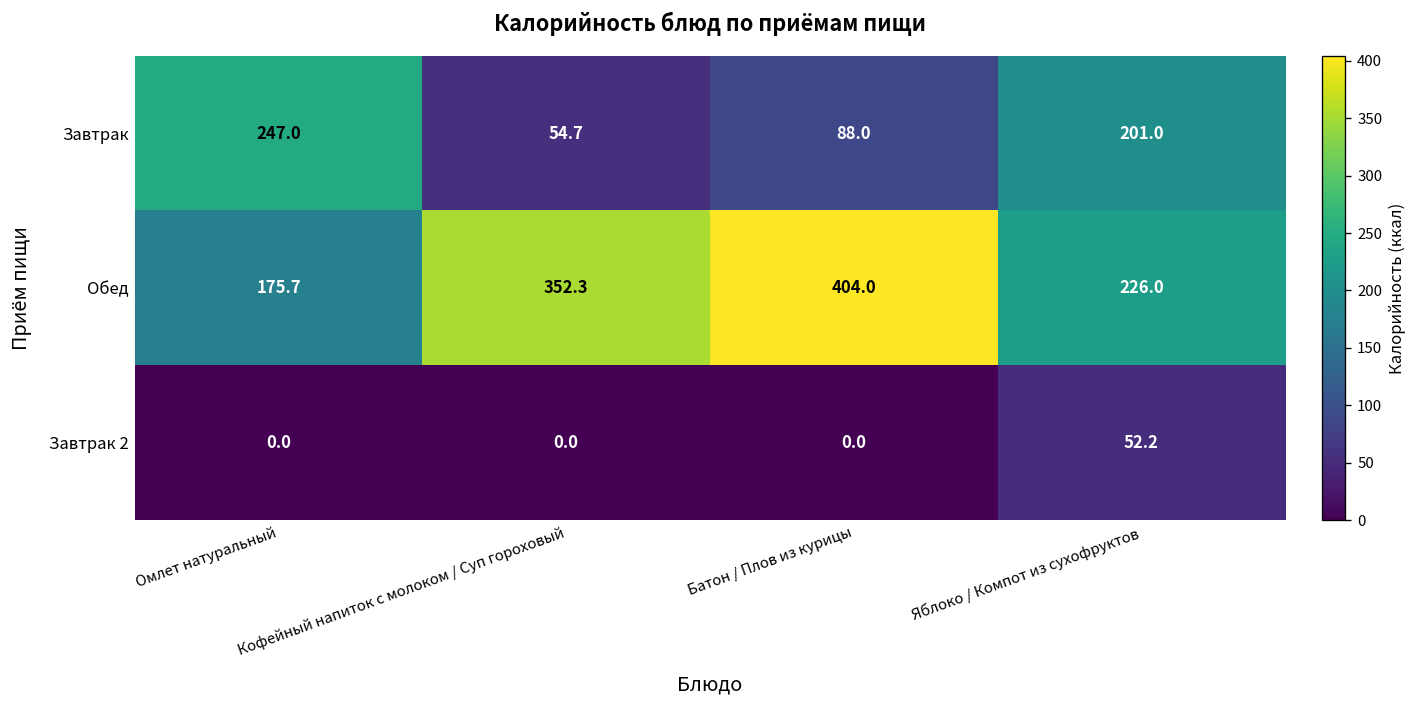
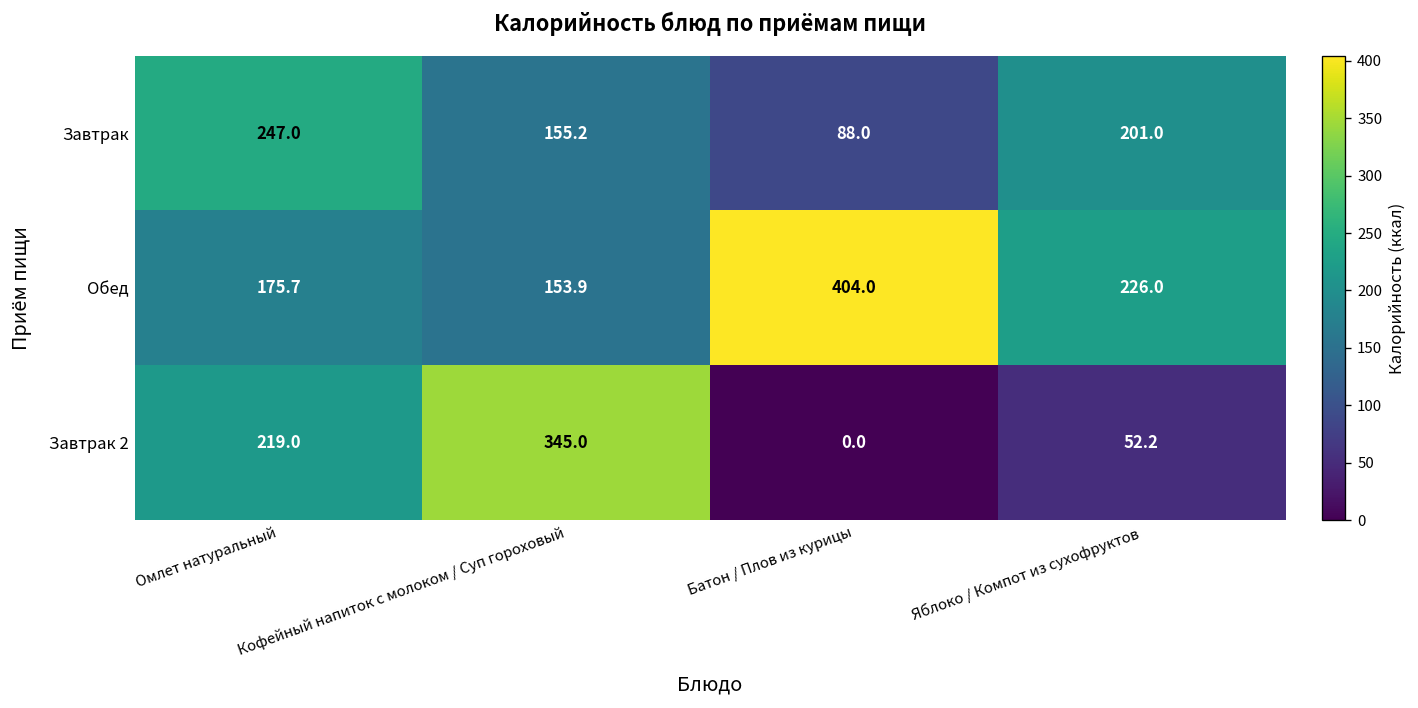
Завтрак, Кофейный напиток с молоком / Суп гороховый: 54.7 -> 155.2
Обед, Кофейный напиток с молоком / Суп гороховый: 352.3 -> 153.9
Завтрак 2, Омлет натуральный: 0.0 -> 219.0
Завтрак 2, Кофейный напиток с молоком / Суп гороховый: 0.0 -> 345.0
